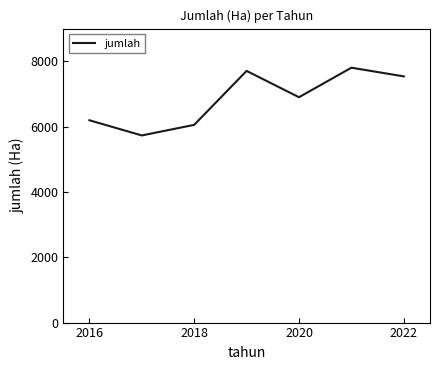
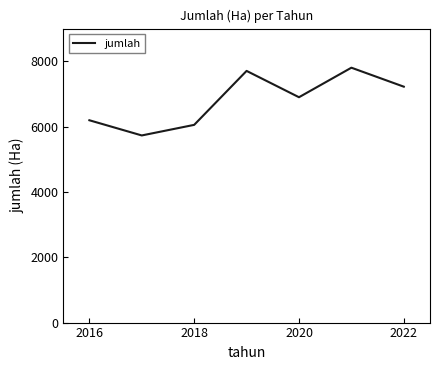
2022: 7500 -> 7200
